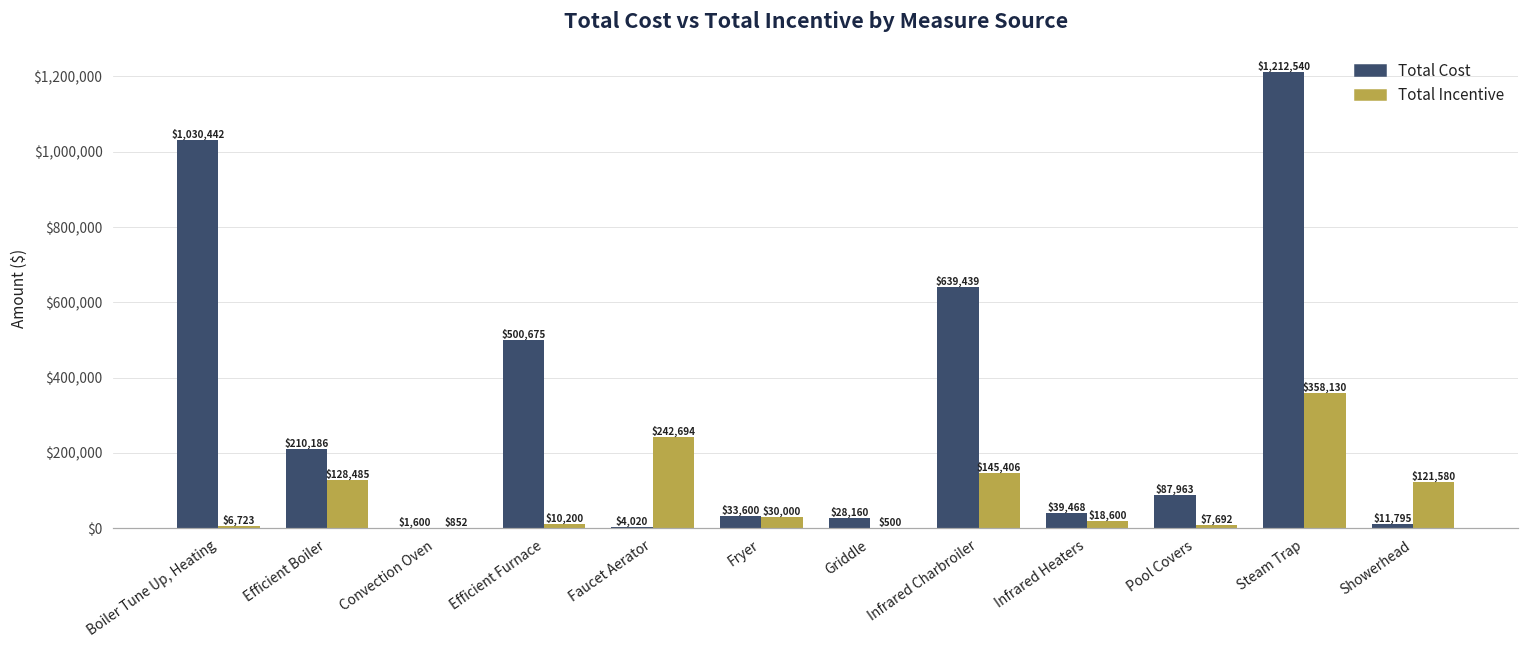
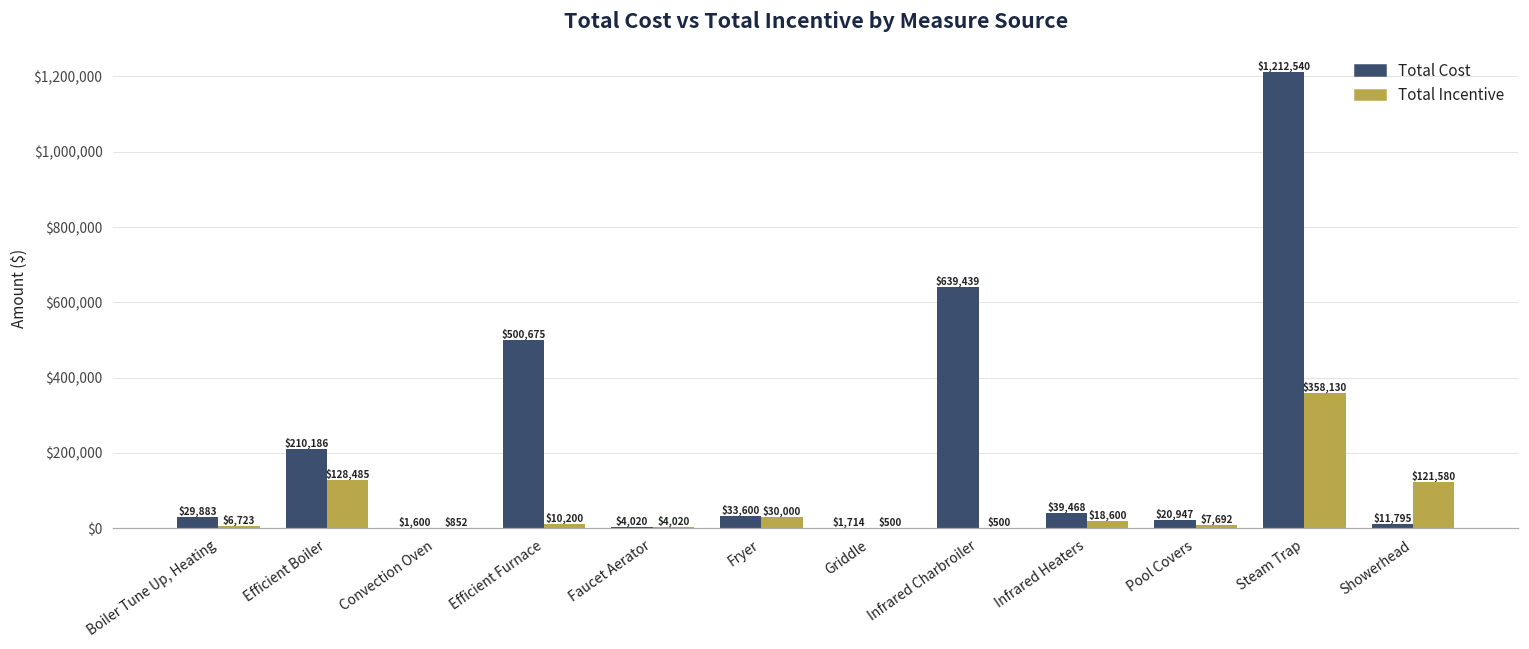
Total Cost, Boiler Tune Up, Heating: $1,030,442 -> $29,883
Total Incentive, Faucet Aerator: $242,694 -> $4,020
Total Cost, Griddle: $28,160 -> $1,714
Total Incentive, Infrared Charbroiler: $145,406 -> $500
Total Cost, Pool Covers: $87,963 -> $20,947
